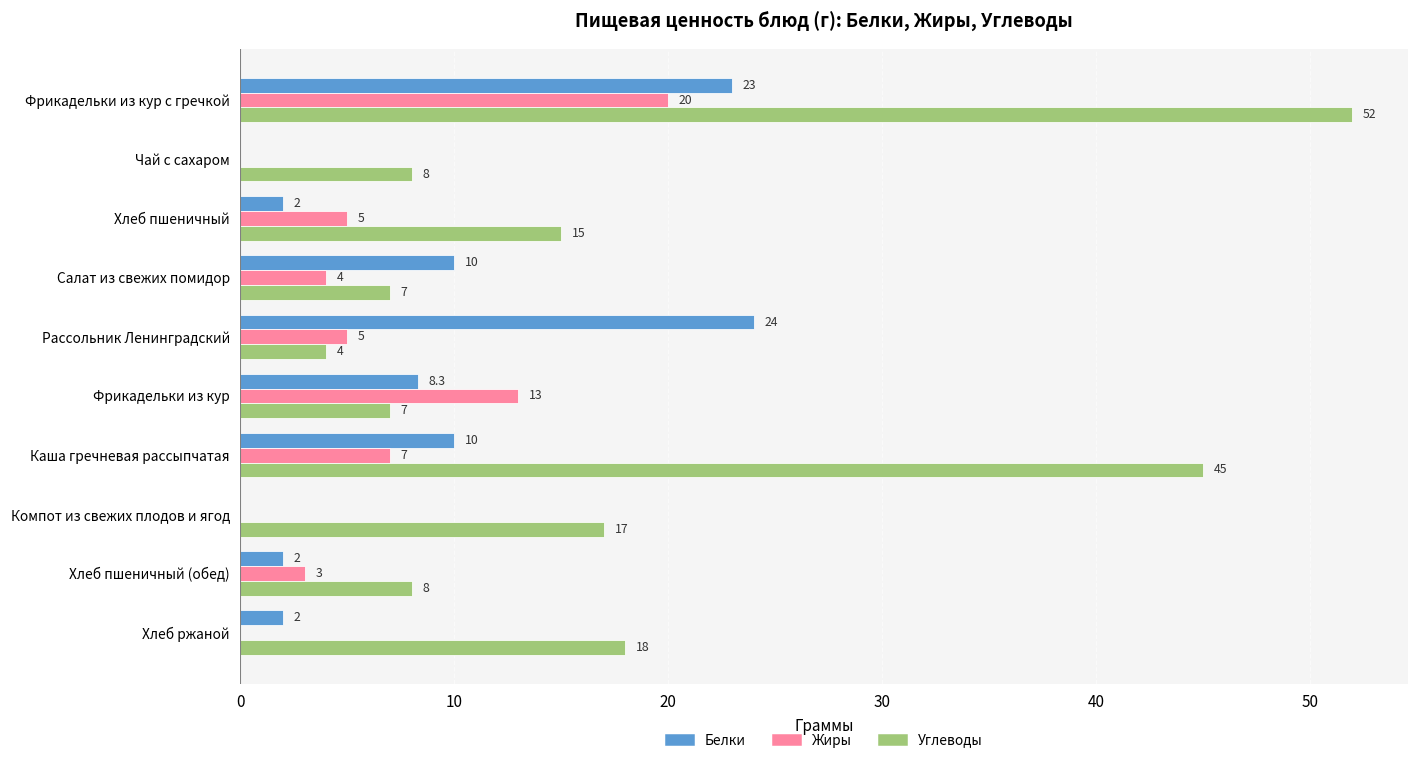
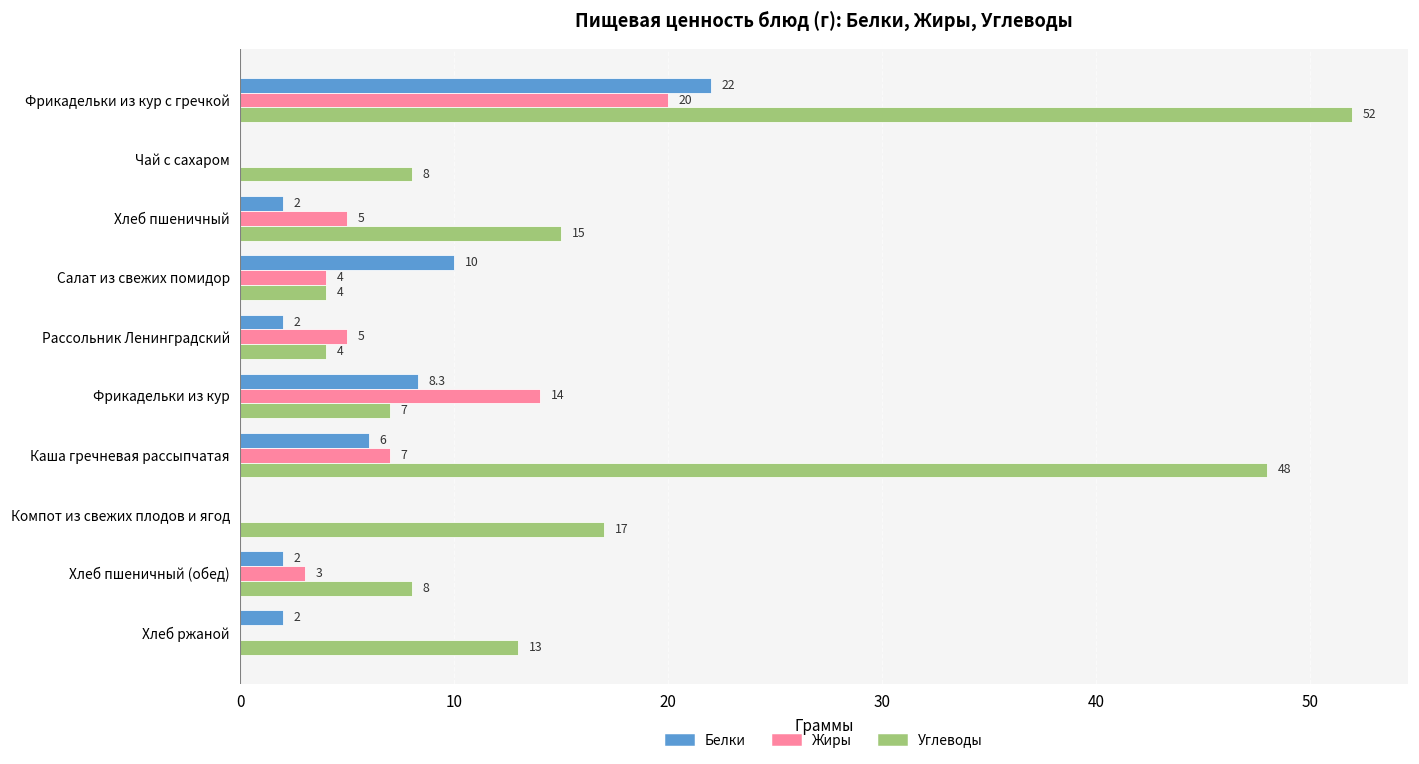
Белки, Фрикадельки из кур с гречкой: 23 -> 22
Углеводы, Салат из свежих помидор: 7 -> 4
Белки, Рассольник Ленинградский: 24 -> 2
Жиры, Фрикадельки из кур: 13 -> 14
Белки, Каша гречневая рассыпчатая: 10 -> 6
Углеводы, Каша гречневая рассыпчатая: 45 -> 48
Углеводы, Хлеб ржаной: 18 -> 13
